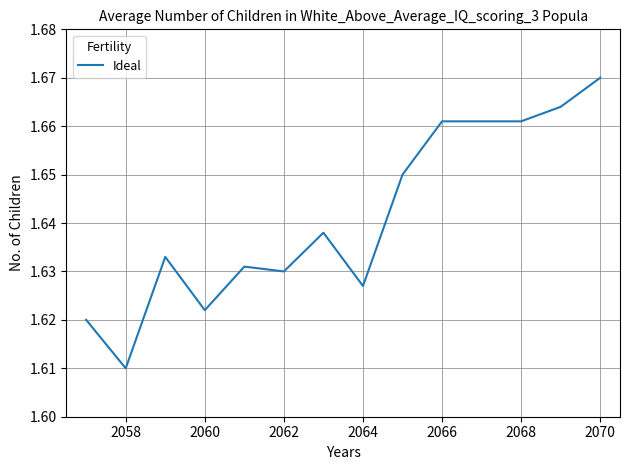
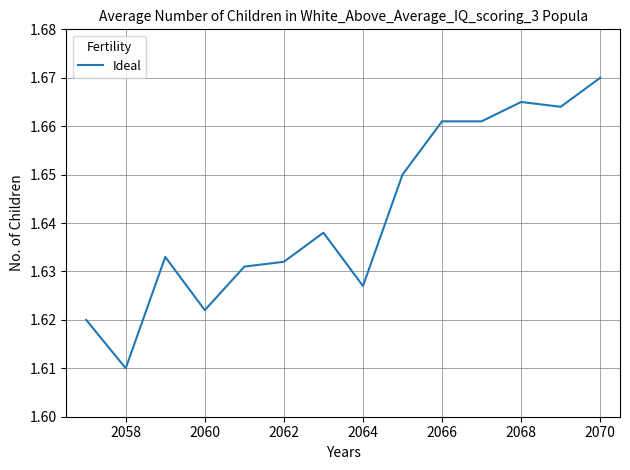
2062: 1.630 -> 1.632
2068: 1.661 -> 1.665
